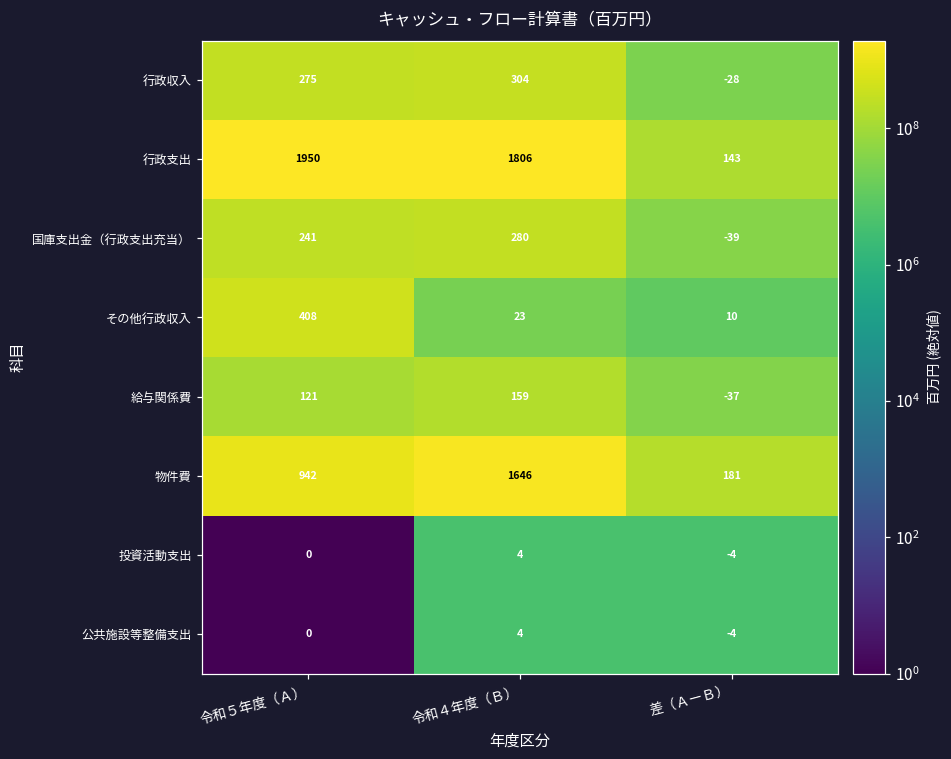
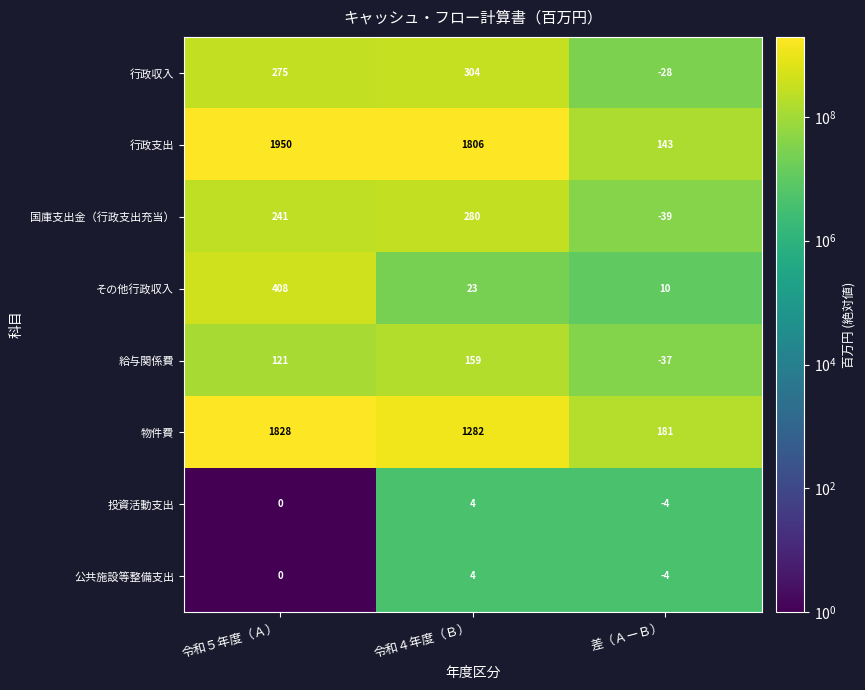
物件費, 令和５年度（Ａ）: 942 -> 1828
物件費, 令和４年度（Ｂ）: 1646 -> 1282
